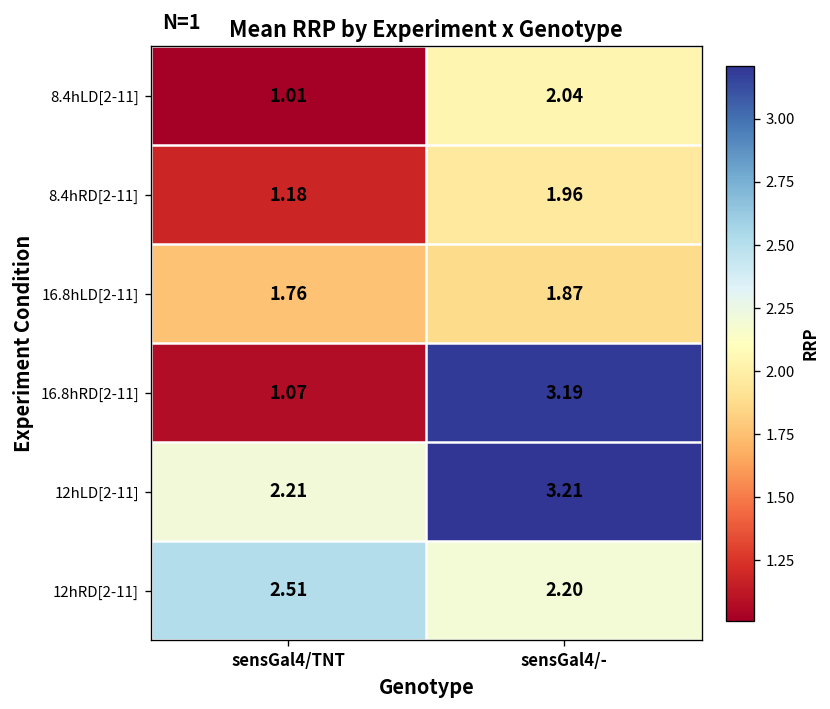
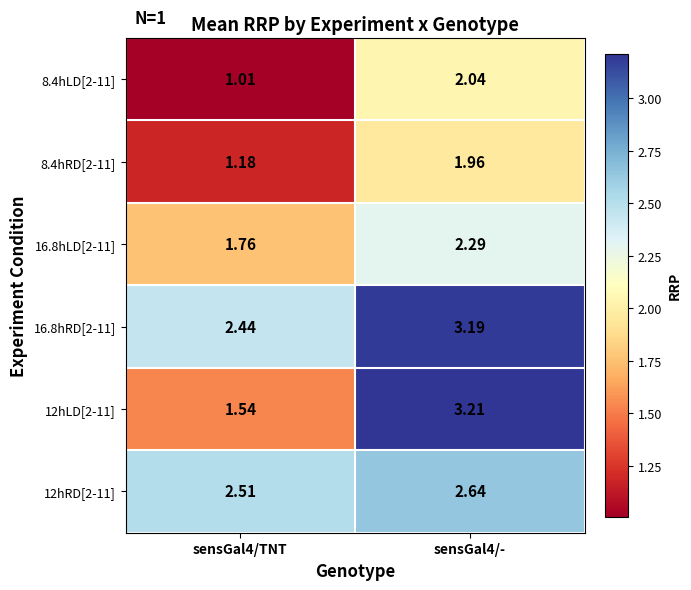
16.8hLD[2-11], sensGal4/-: 1.87 -> 2.29
16.8hRD[2-11], sensGal4/TNT: 1.07 -> 2.44
12hLD[2-11], sensGal4/TNT: 2.21 -> 1.54
12hRD[2-11], sensGal4/-: 2.20 -> 2.64
